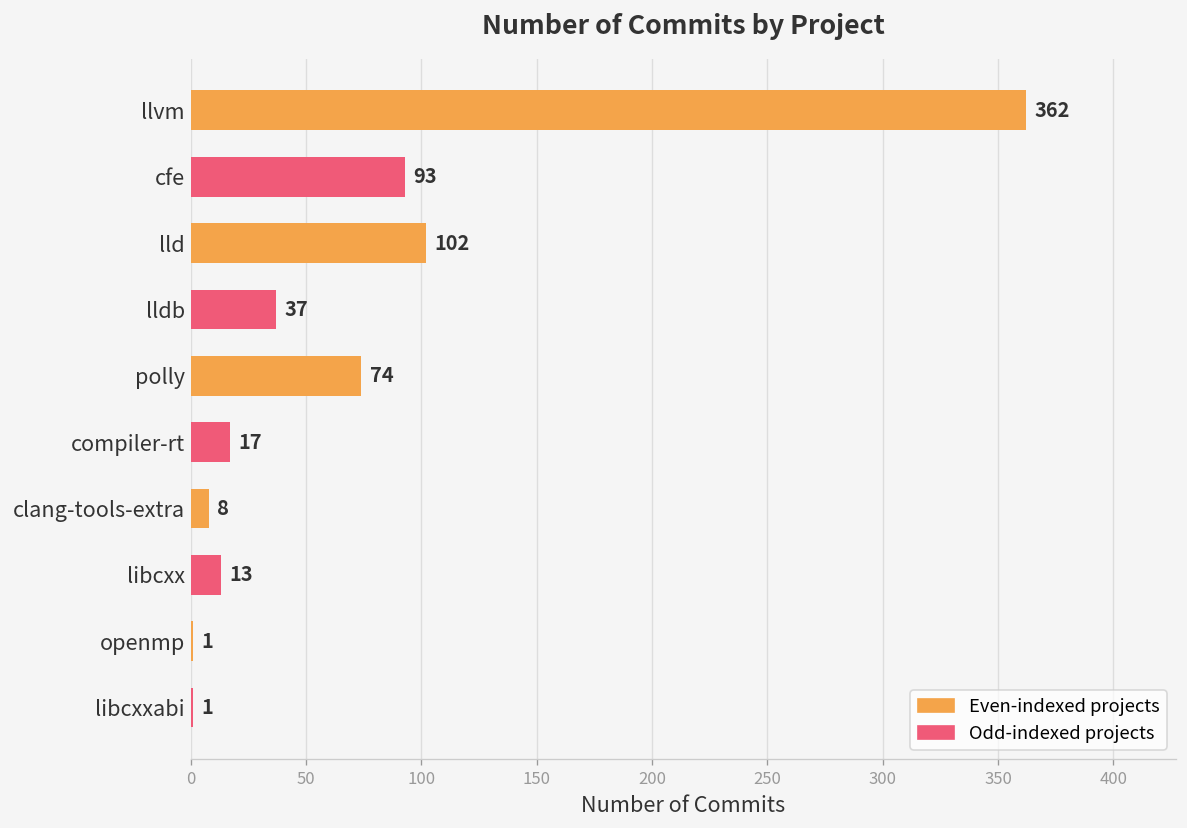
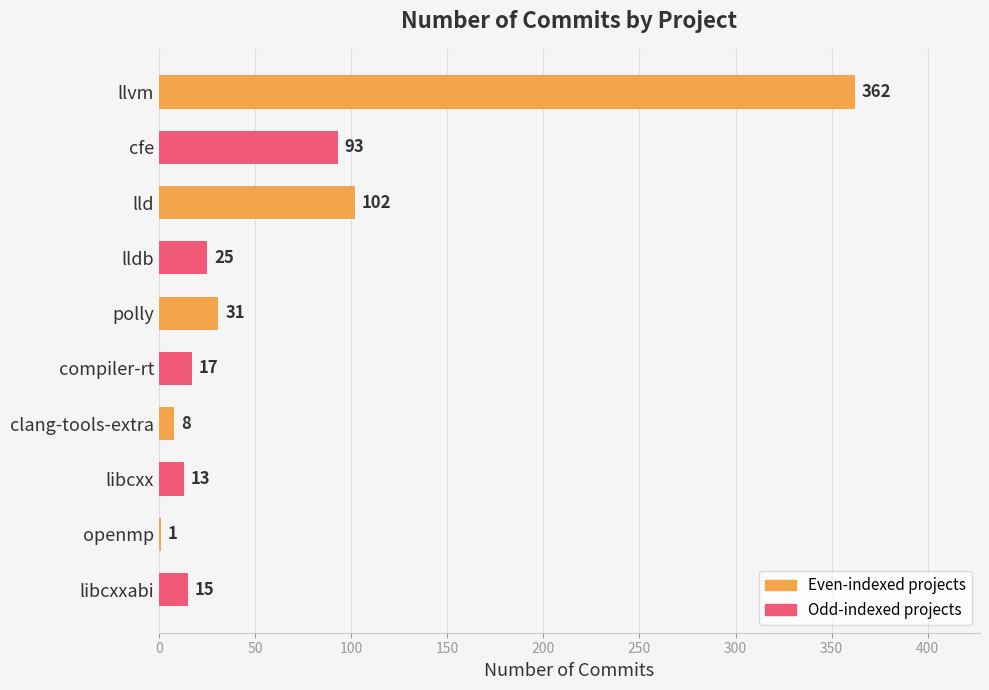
lldb: 37 -> 25
polly: 74 -> 31
libcxxabi: 1 -> 15
